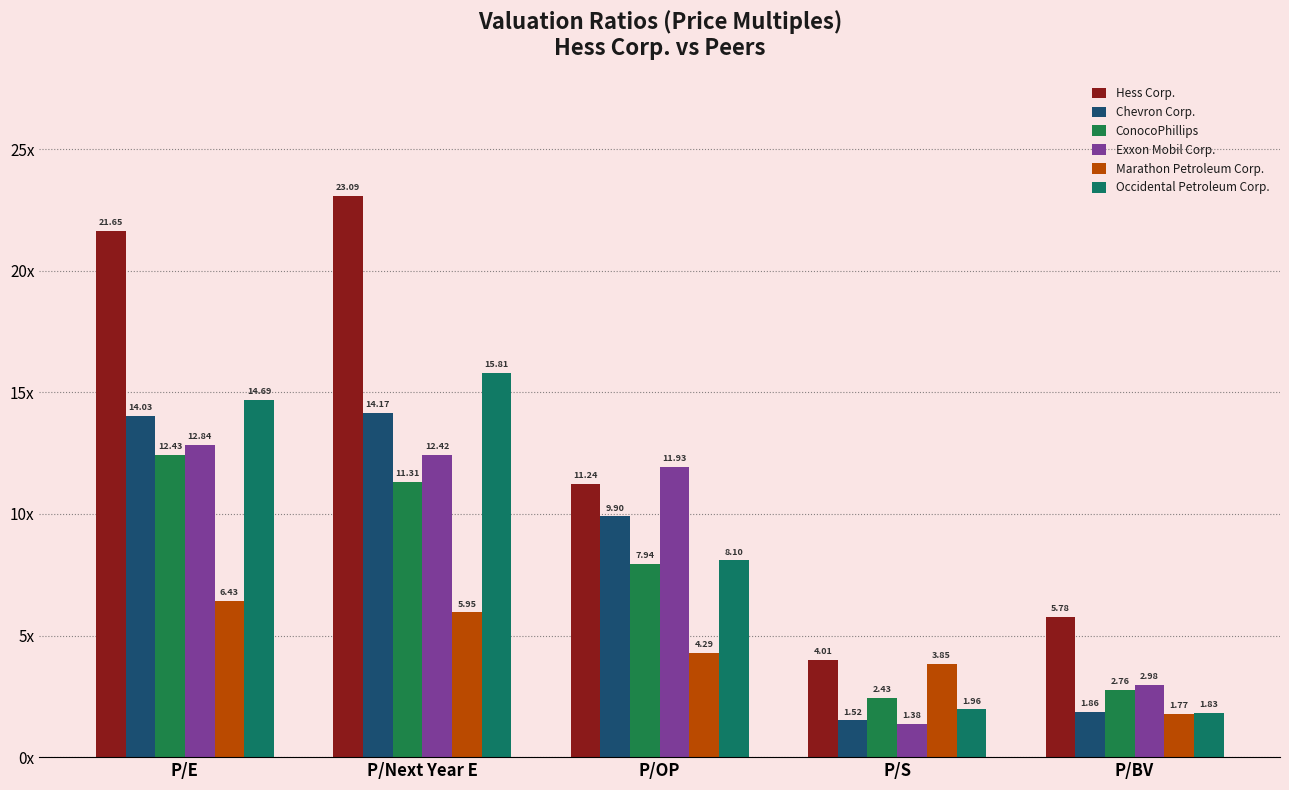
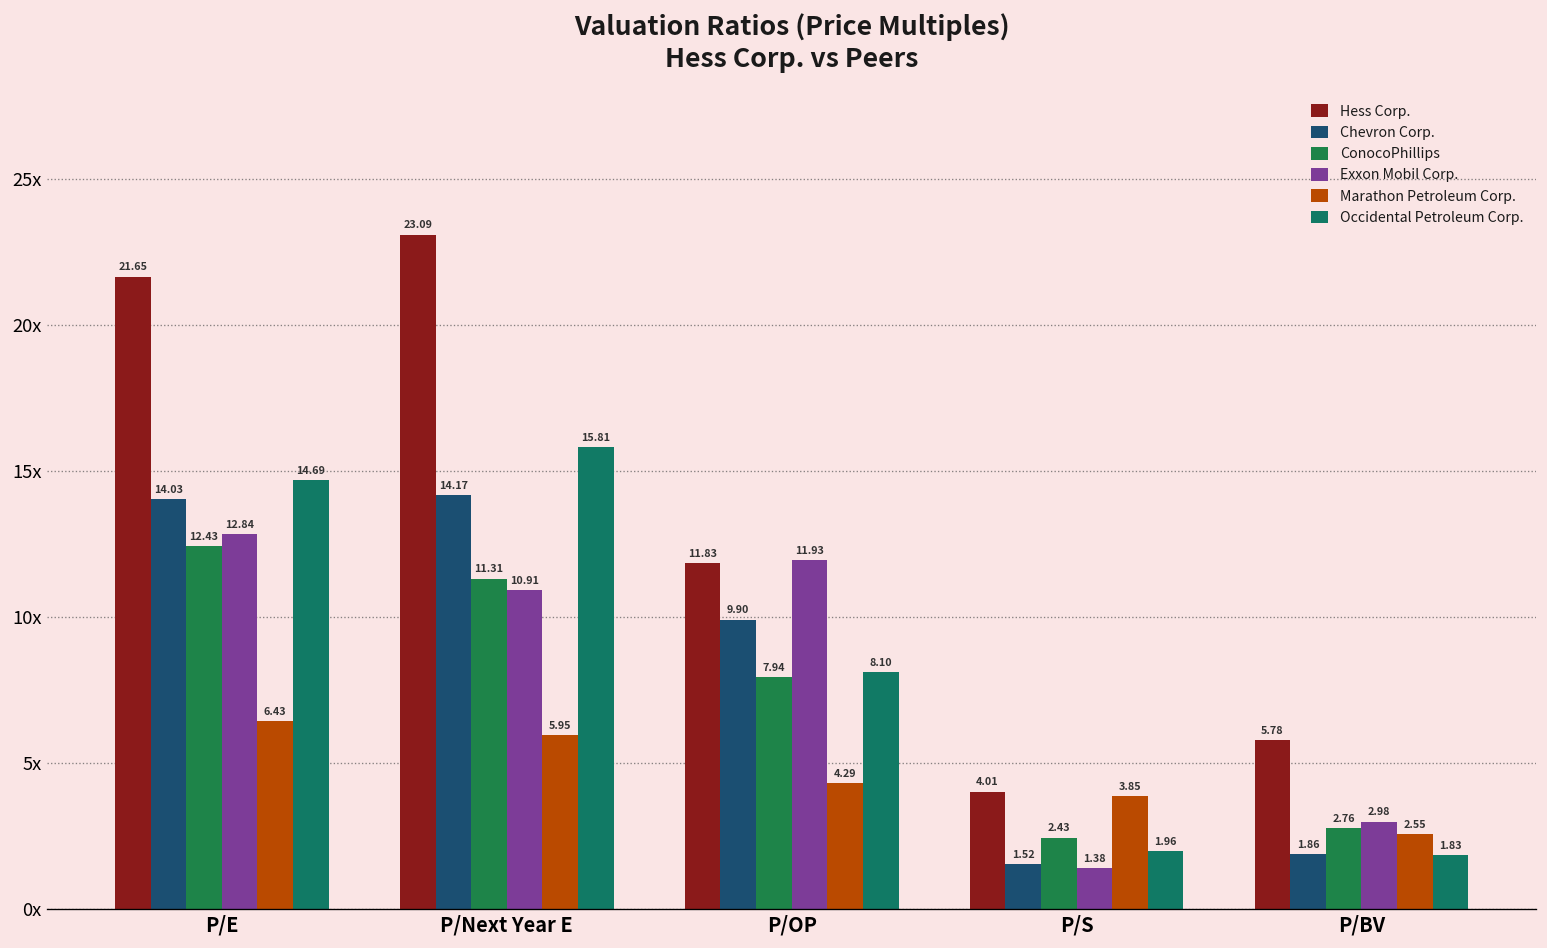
Exxon Mobil Corp., P/Next Year E: 12.42 -> 10.91
Hess Corp., P/OP: 11.24 -> 11.83
Marathon Petroleum Corp., P/BV: 1.77 -> 2.55
